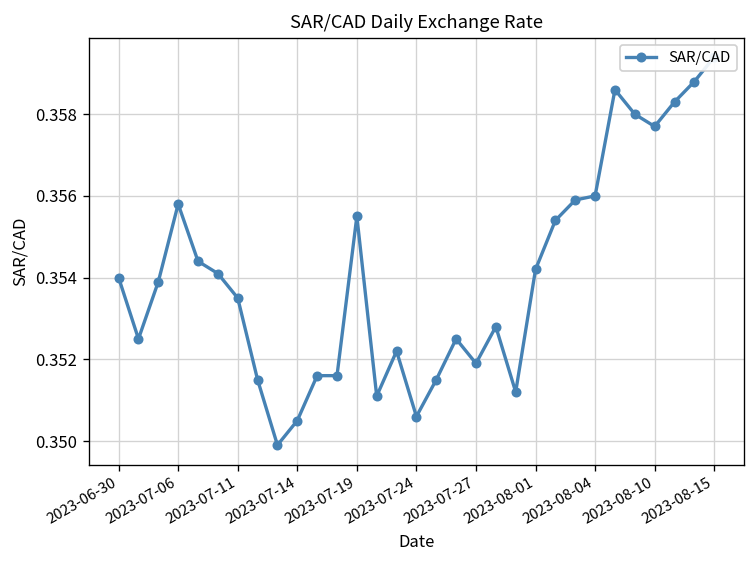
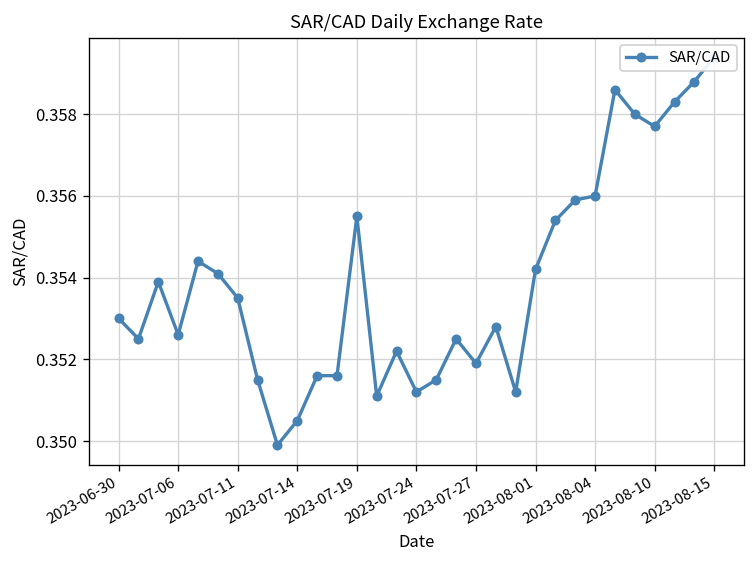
2023-06-30: 0.354 -> 0.353
2023-07-06: 0.3558 -> 0.3526
2023-07-24: 0.3506 -> 0.3512
